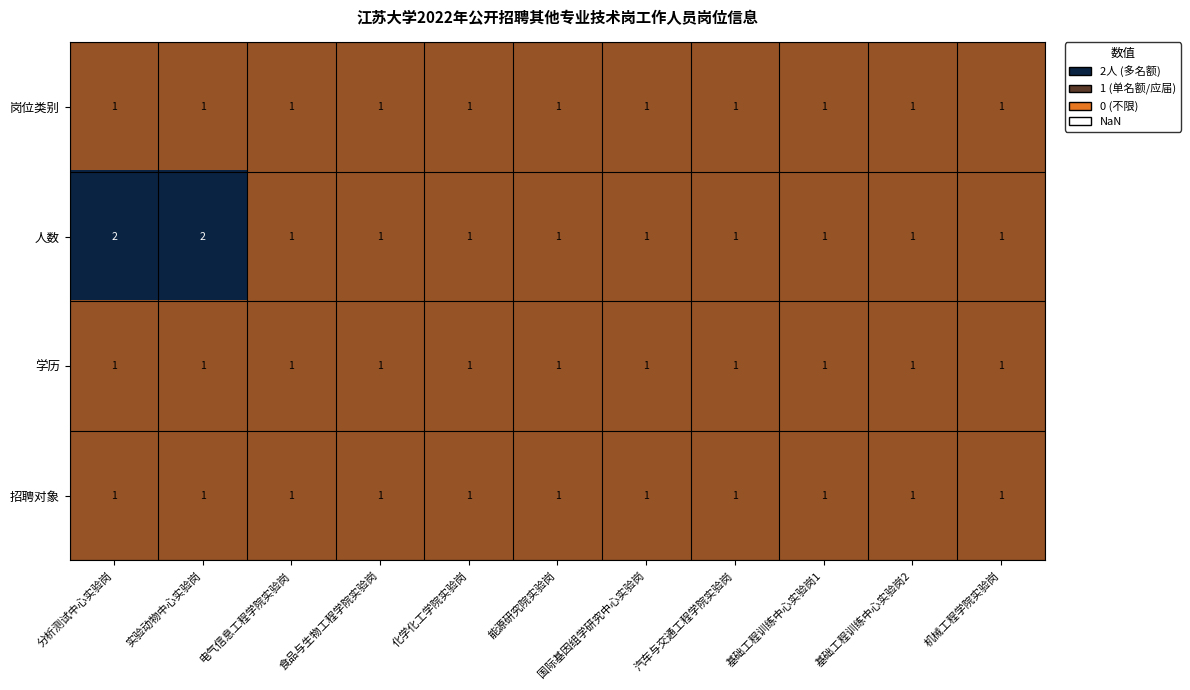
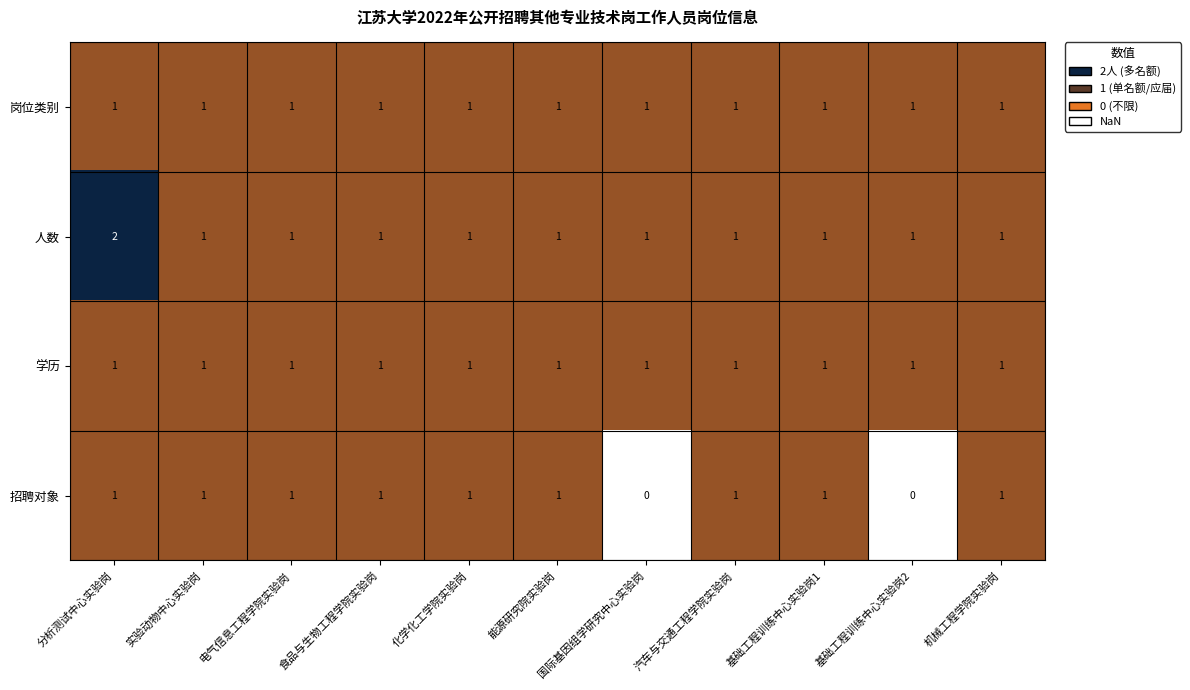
人数, 实验动物中心实验岗: 2 -> 1
招聘对象, 国际基因组学研究中心实验岗: 1 -> 0
招聘对象, 基础工程训练中心实验岗2: 1 -> 0
